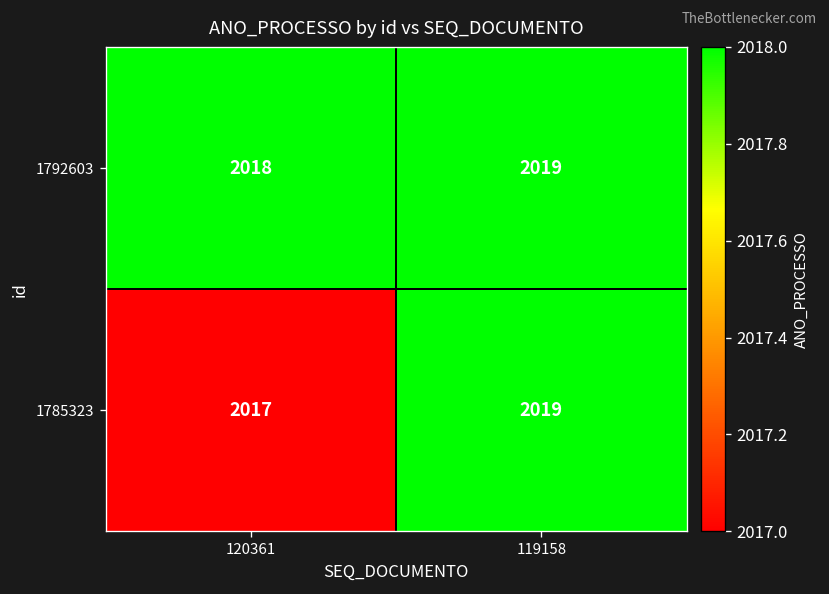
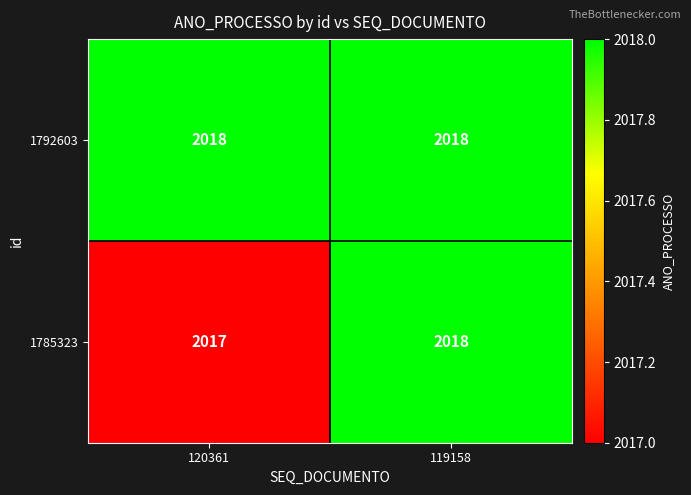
1792603, 119158: 2019 -> 2018
1785323, 119158: 2019 -> 2018
